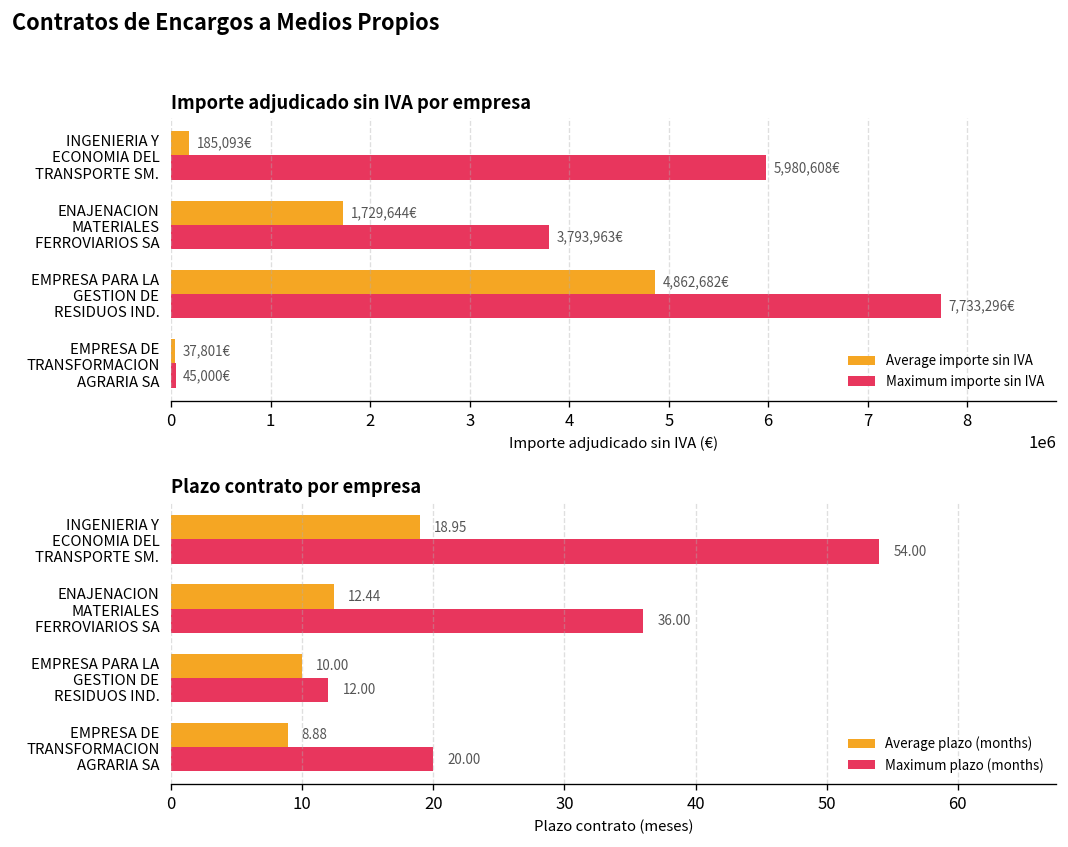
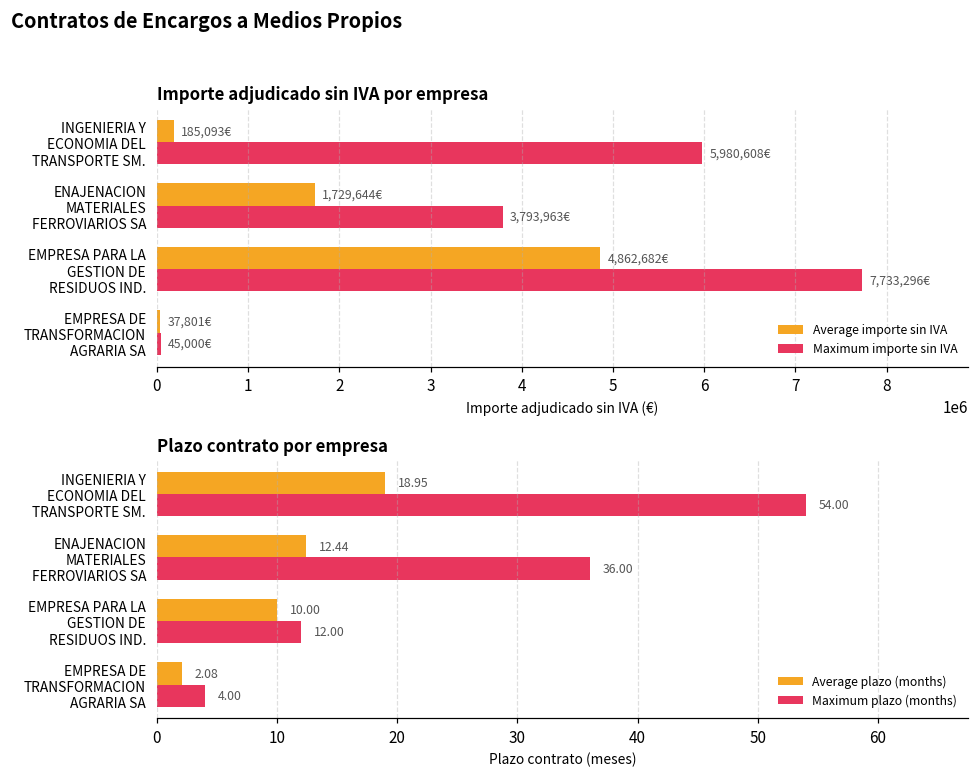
Plazo contrato por empresa, Average plazo (months), EMPRESA DE TRANSFORMACION AGRARIA SA: 8.88 -> 2.08
Plazo contrato por empresa, Maximum plazo (months), EMPRESA DE TRANSFORMACION AGRARIA SA: 20.00 -> 4.00
